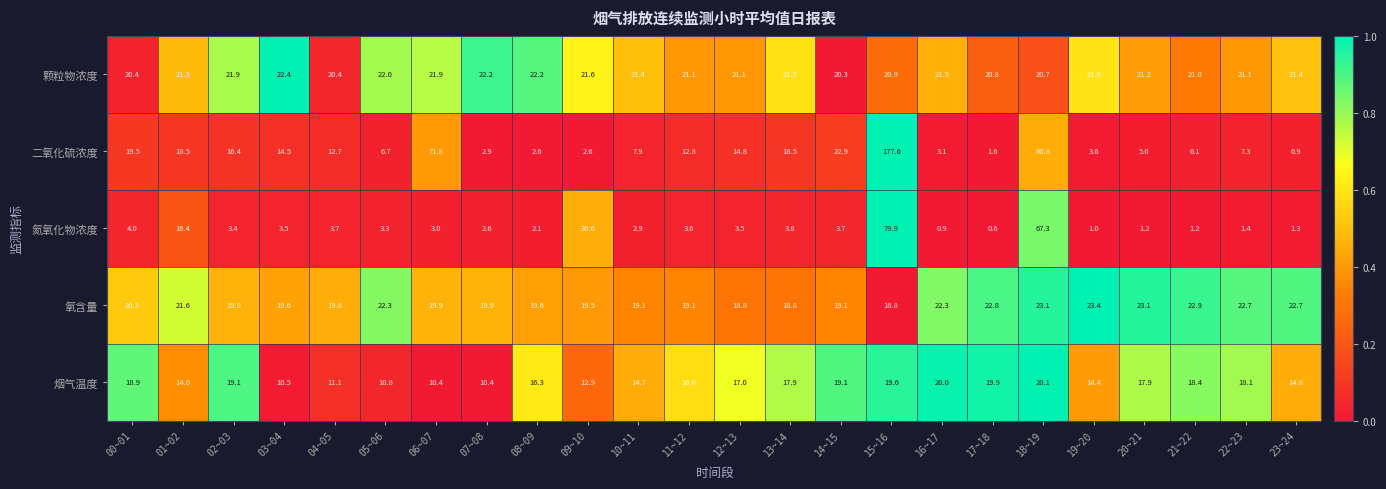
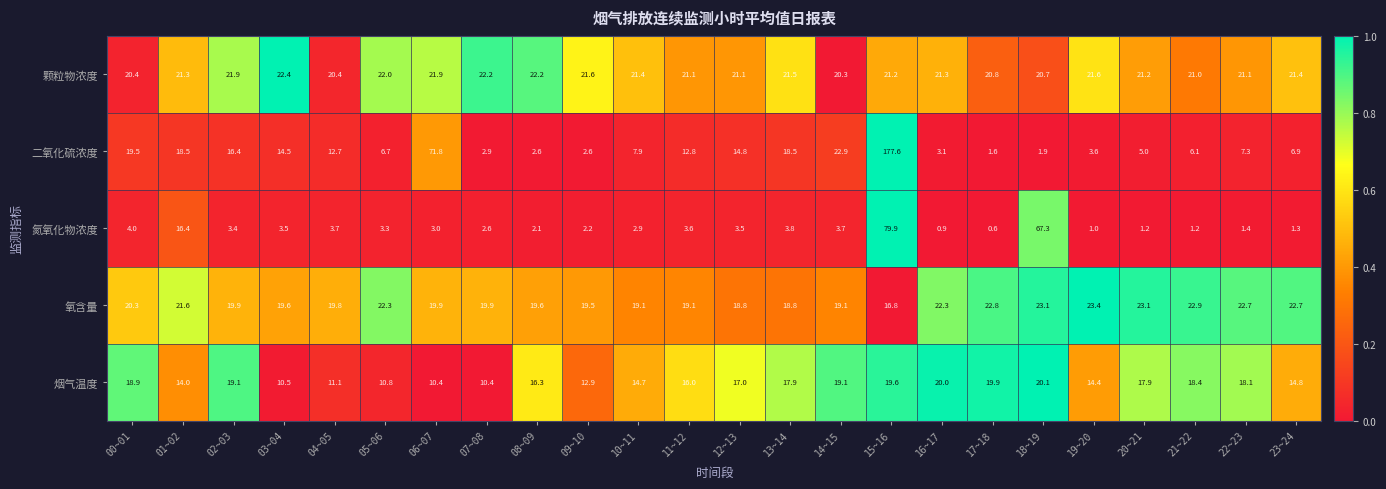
颗粒物浓度, 15~16: 20.9 -> 21.2
二氧化硫浓度, 18~19: 80.8 -> 1.9
氮氧化物浓度, 09~10: 36.6 -> 2.2
